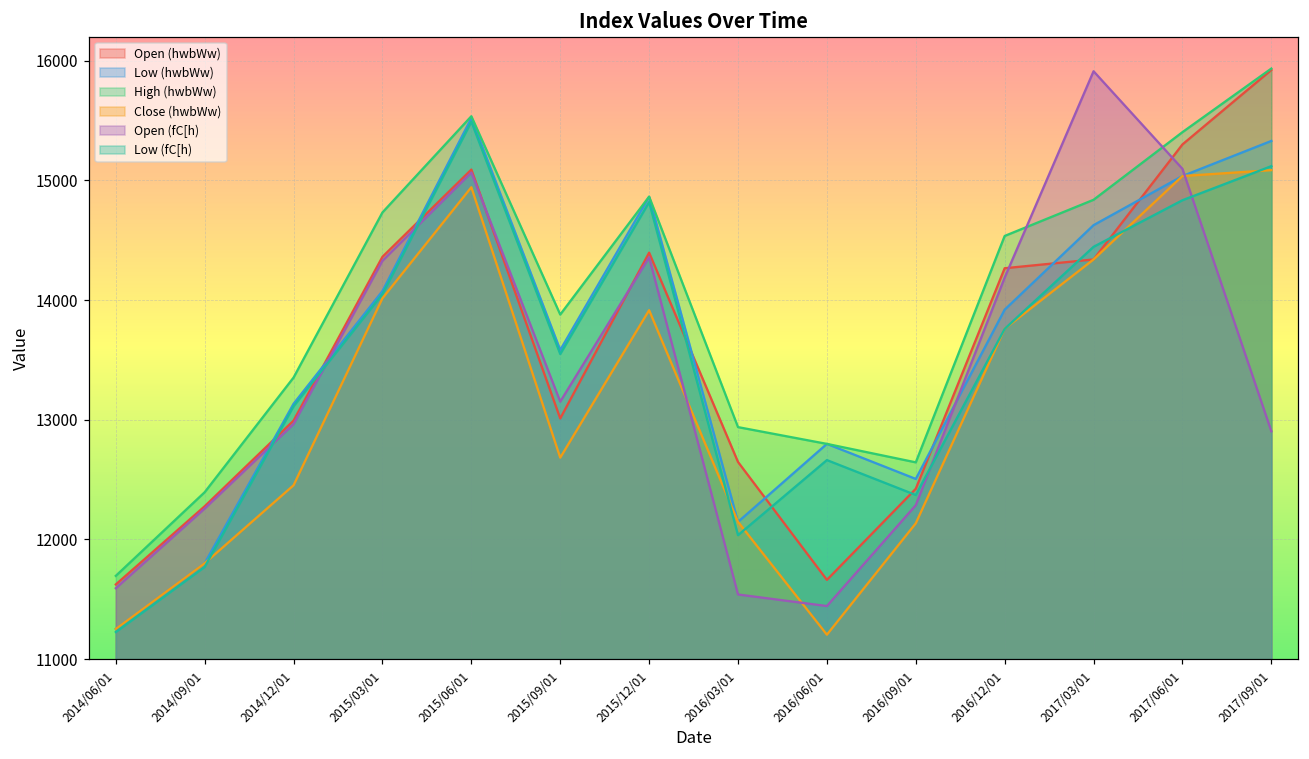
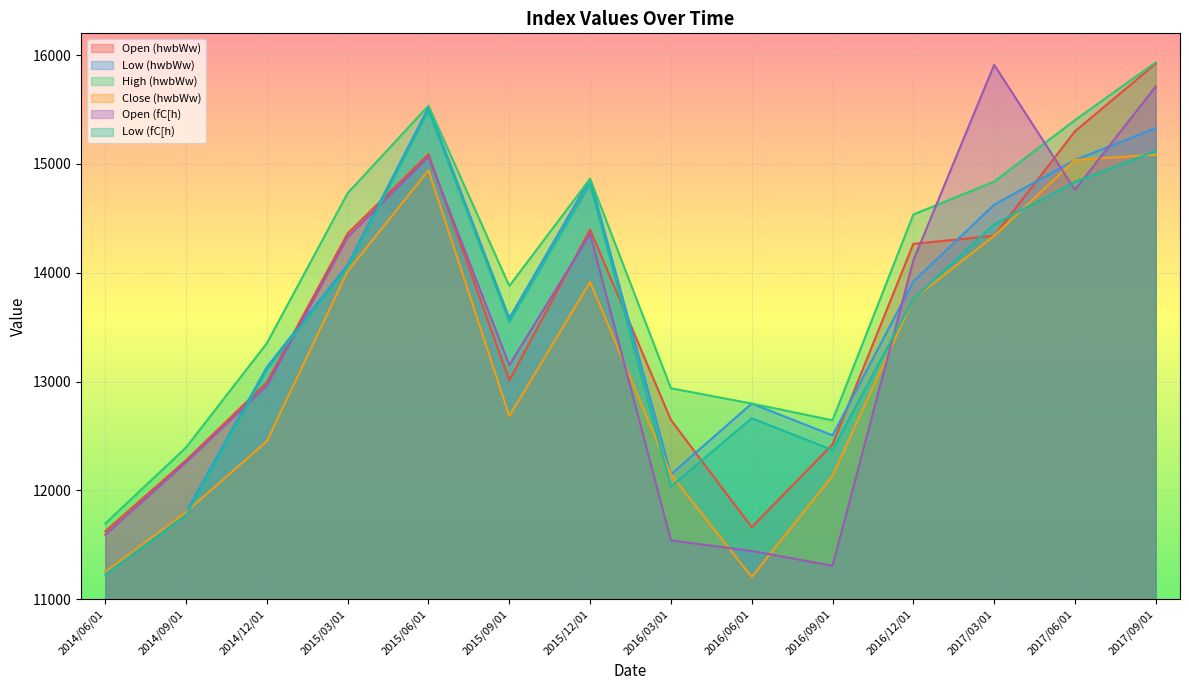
Open (fC[h), 2016/09/01: 12290 -> 11310
Open (fC[h), 2016/12/01: 14190 -> 14110
Open (fC[h), 2017/06/01: 15100 -> 14760
Open (fC[h), 2017/09/01: 12900 -> 15710
